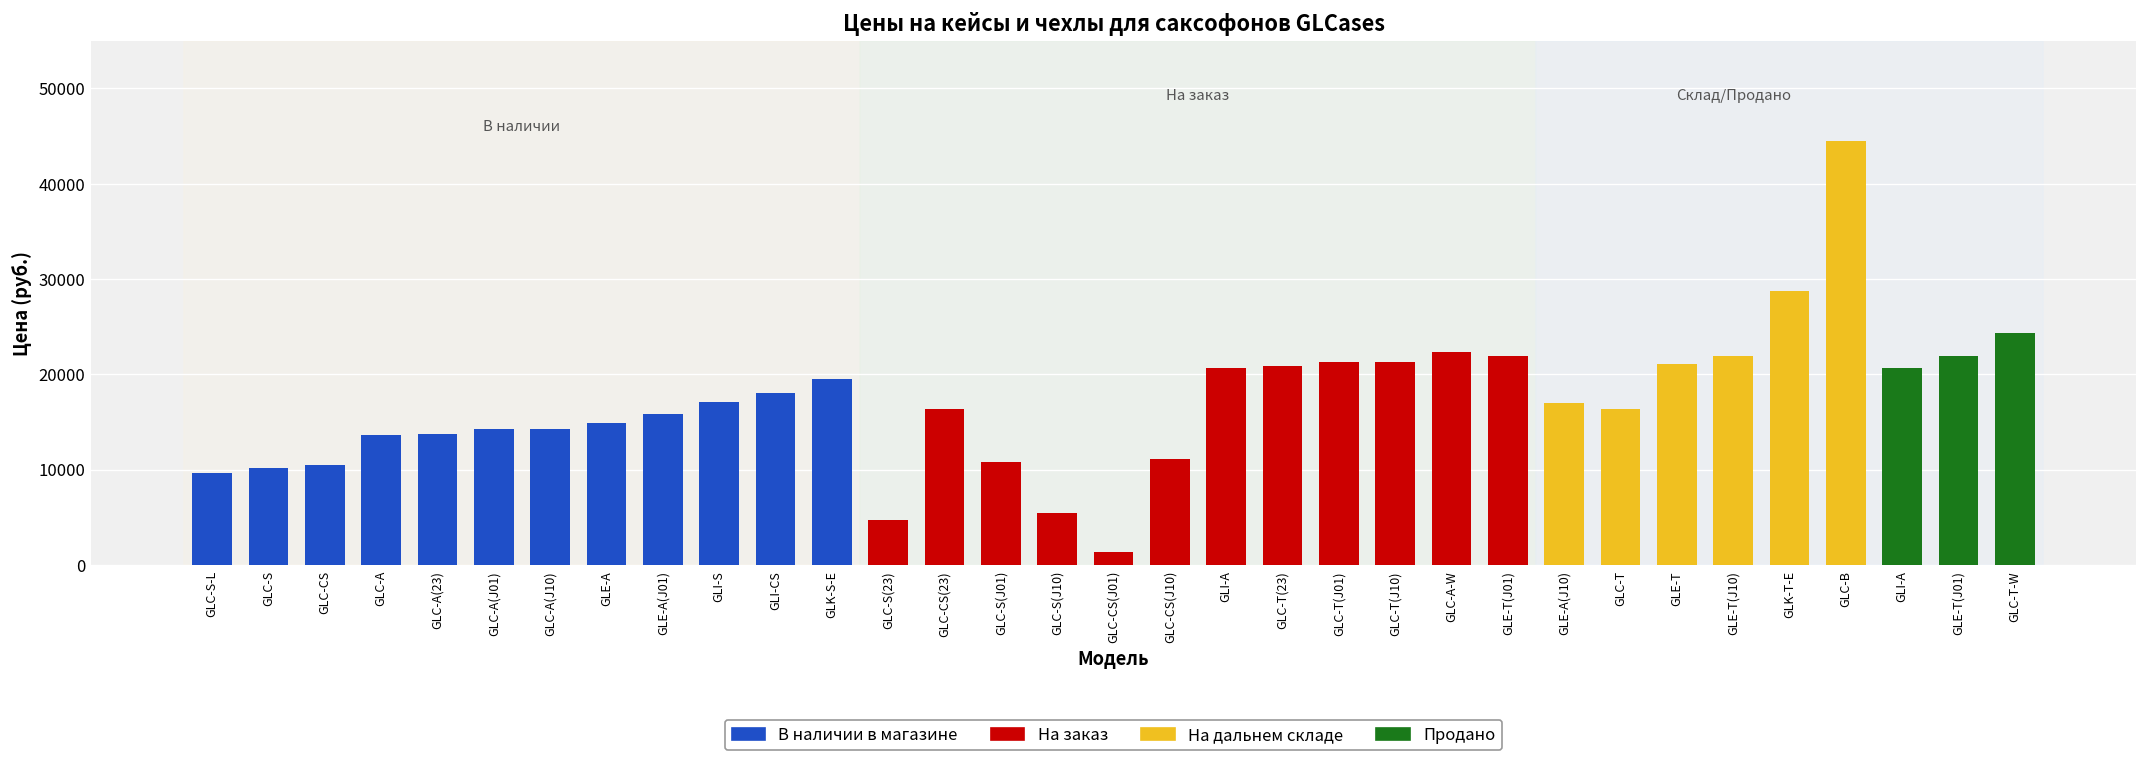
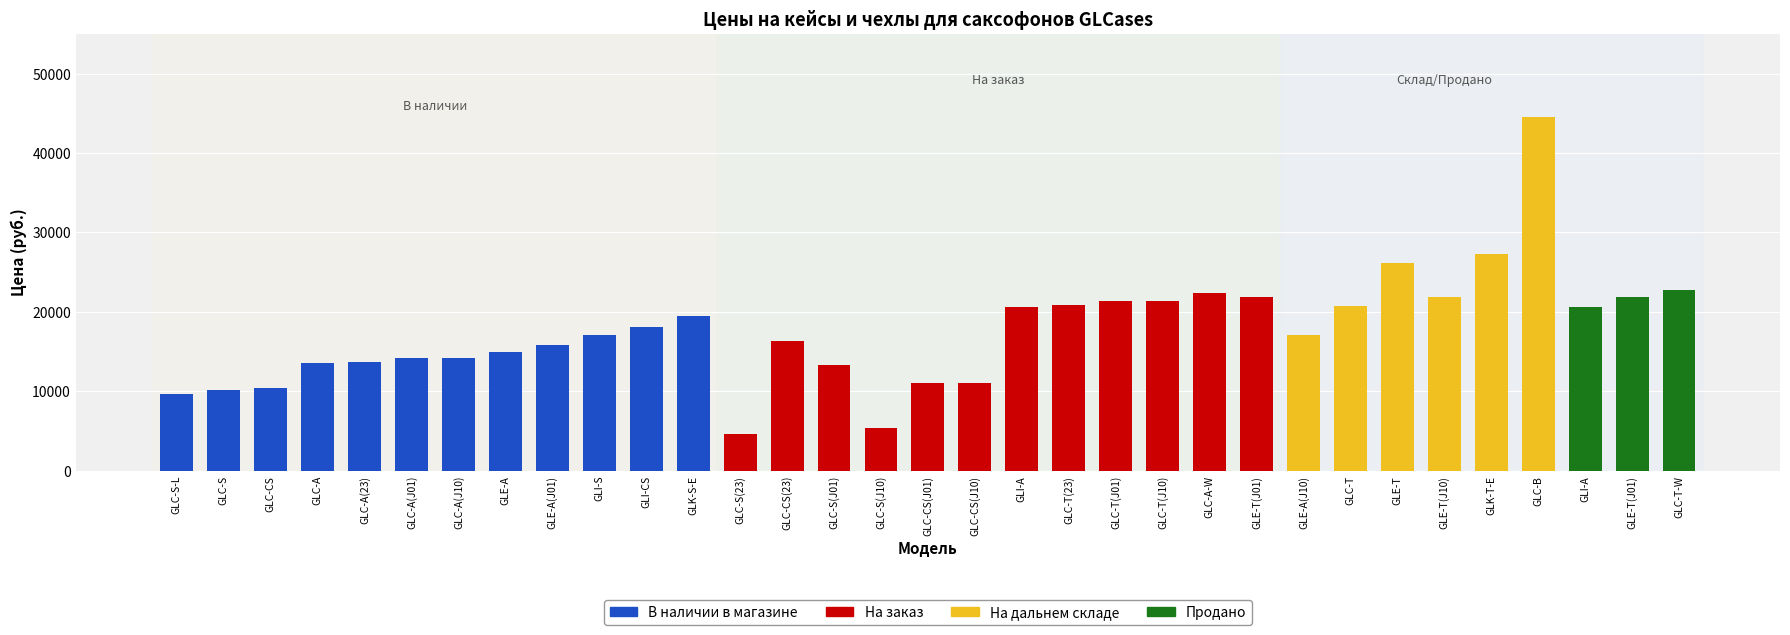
На заказ, GLC-S(J01): 11000 -> 13000
На заказ, GLC-CS(J01): 1000 -> 11000
На дальнем складе, GLC-T: 16000 -> 21000
На дальнем складе, GLE-T: 21000 -> 26000
На дальнем складе, GLK-T-E: 29000 -> 27000
Продано, GLC-T-W: 24000 -> 23000
